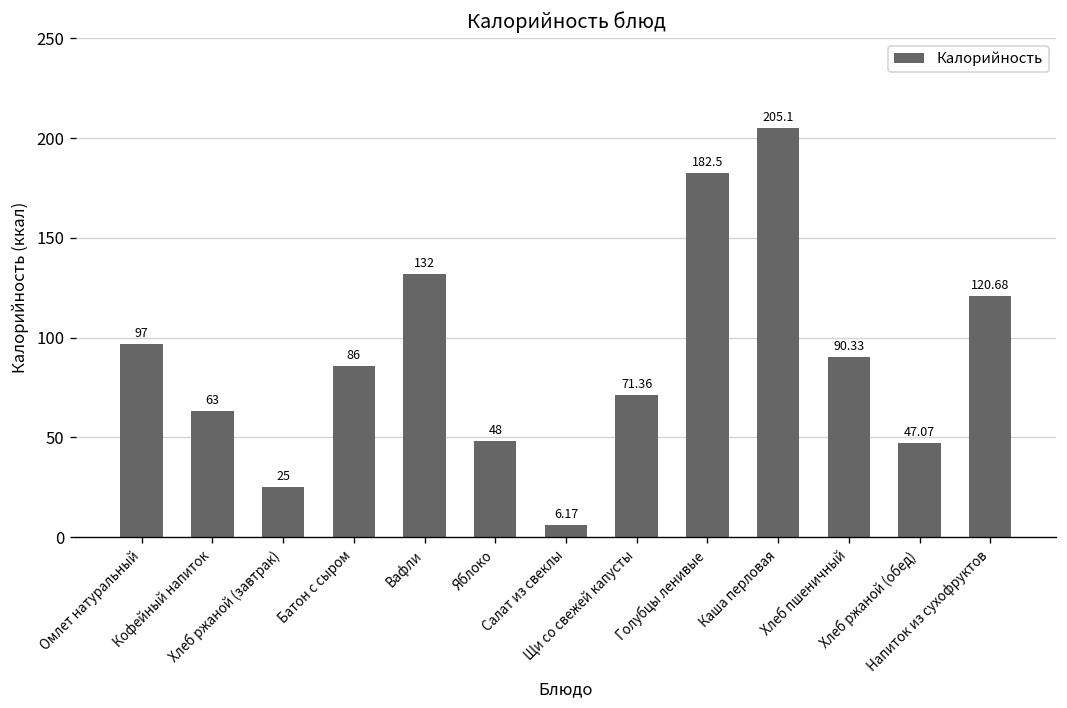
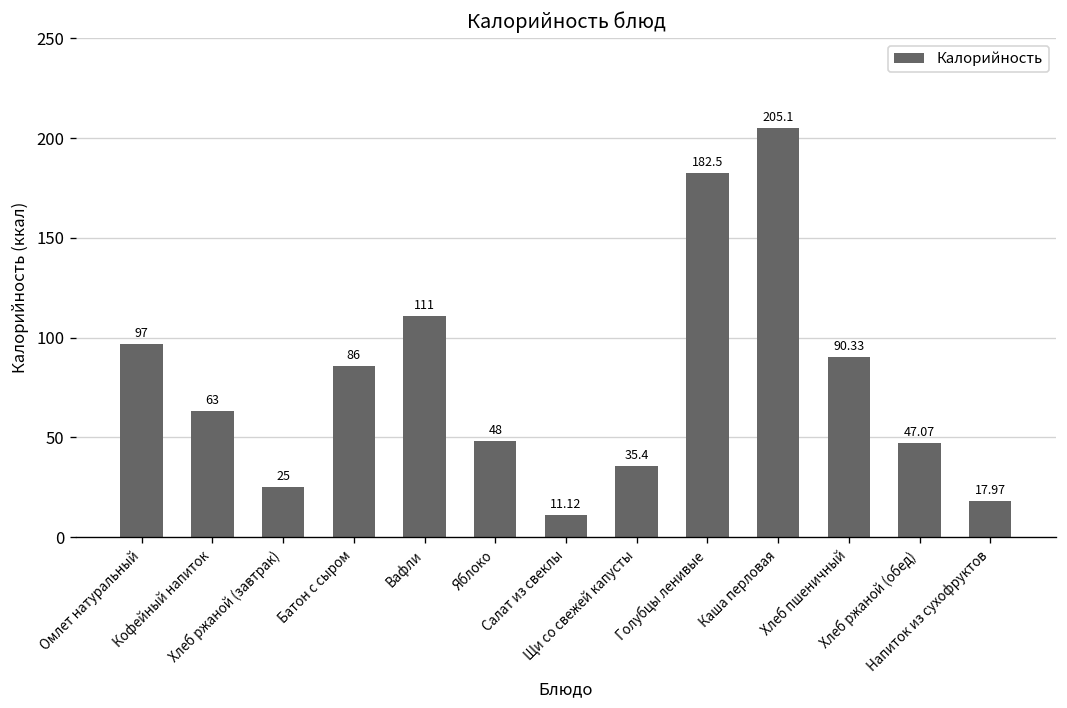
Вафли: 132 -> 111
Салат из свеклы: 6.17 -> 11.12
Щи со свежей капусты: 71.36 -> 35.4
Напиток из сухофруктов: 120.68 -> 17.97
